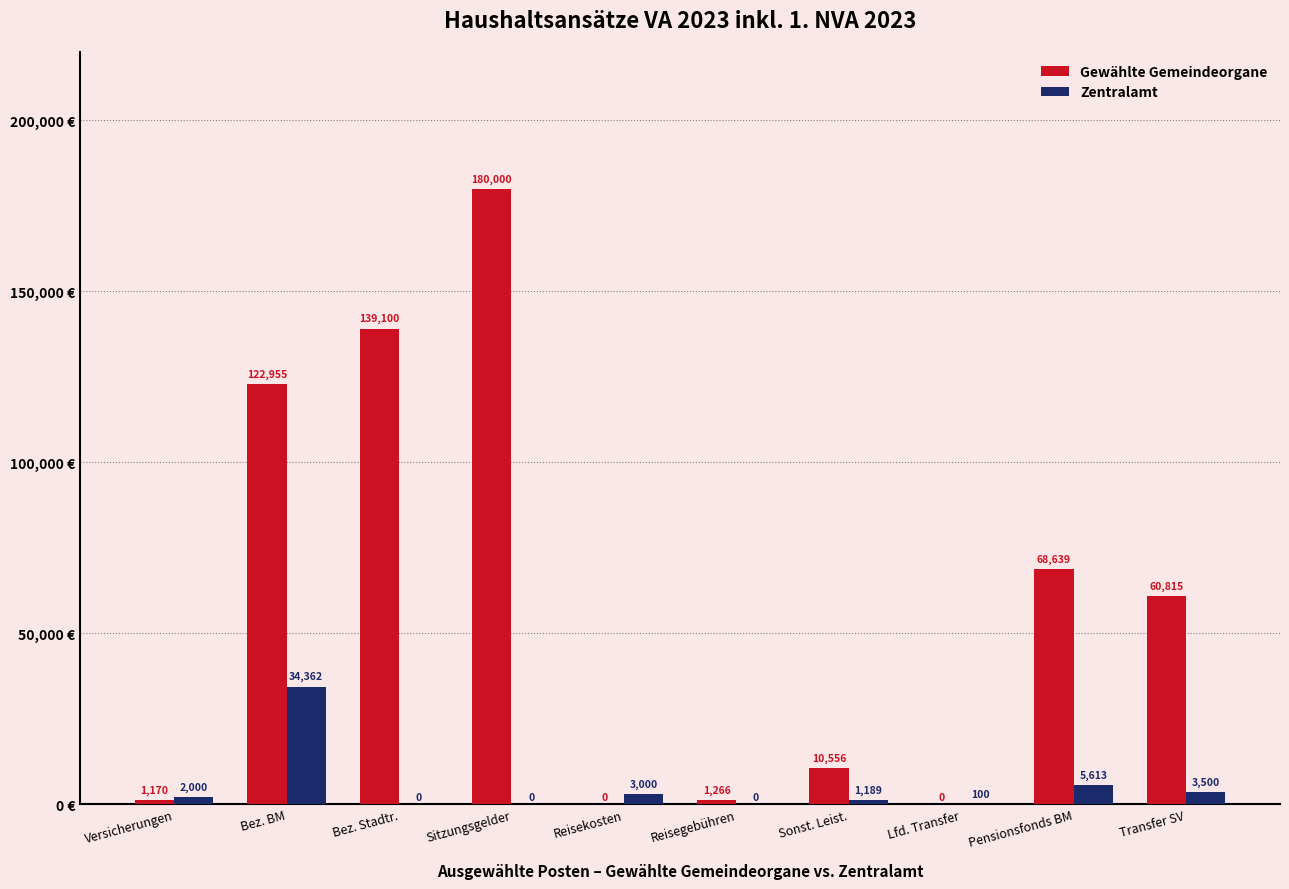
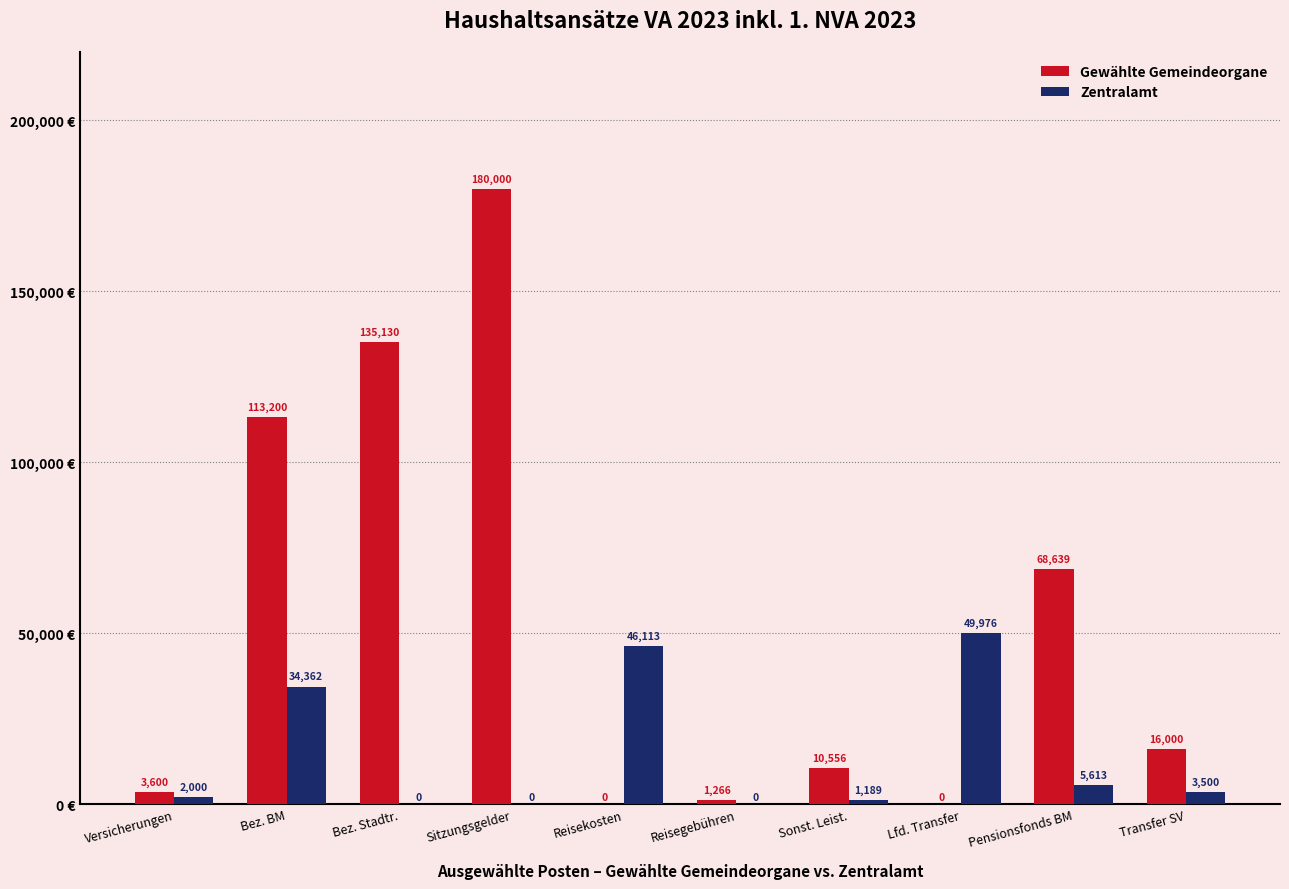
Gewählte Gemeindeorgane, Versicherungen: 1,170 -> 3,600
Gewählte Gemeindeorgane, Bez. BM: 122,955 -> 113,200
Gewählte Gemeindeorgane, Bez. Stadtr.: 139,100 -> 135,130
Zentralamt, Reisekosten: 3,000 -> 46,113
Zentralamt, Lfd. Transfer: 100 -> 49,976
Gewählte Gemeindeorgane, Transfer SV: 60,815 -> 16,000
